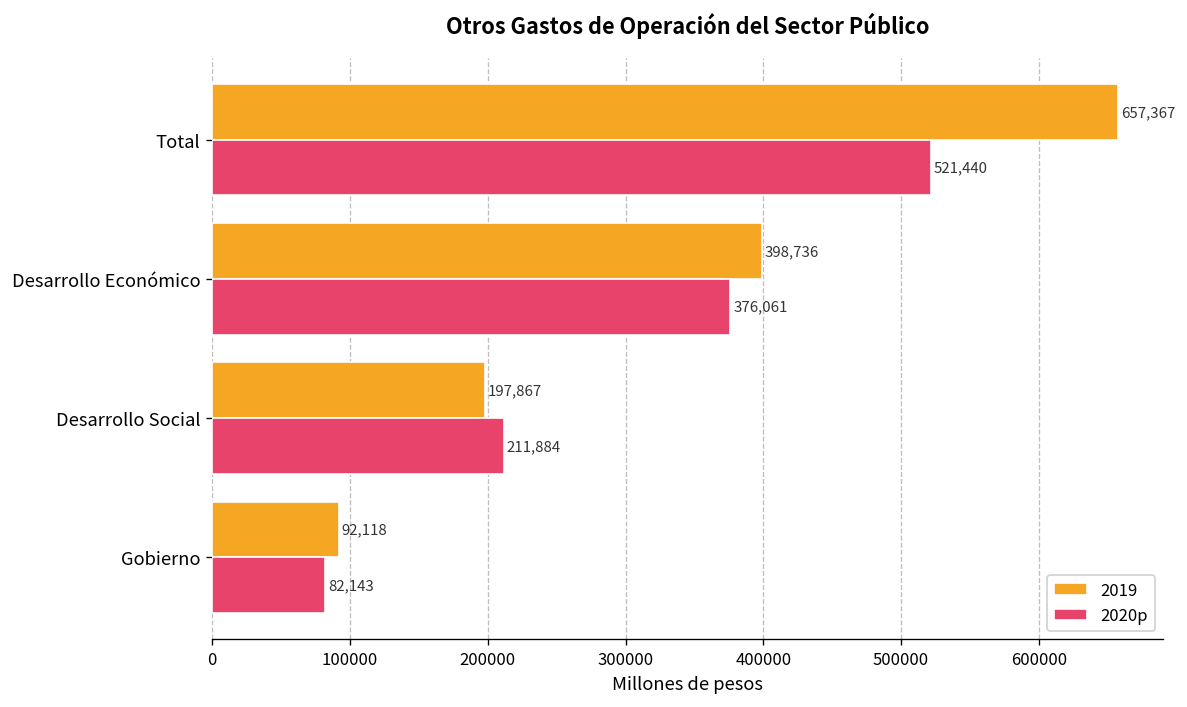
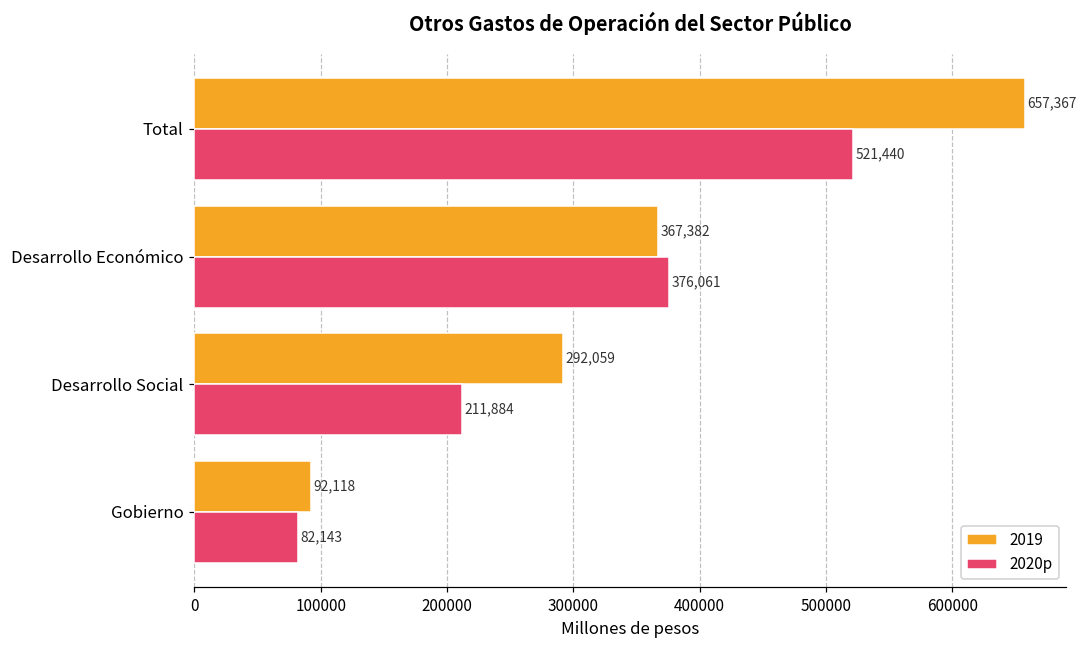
2019, Desarrollo Económico: 398,736 -> 367,382
2019, Desarrollo Social: 197,867 -> 292,059
